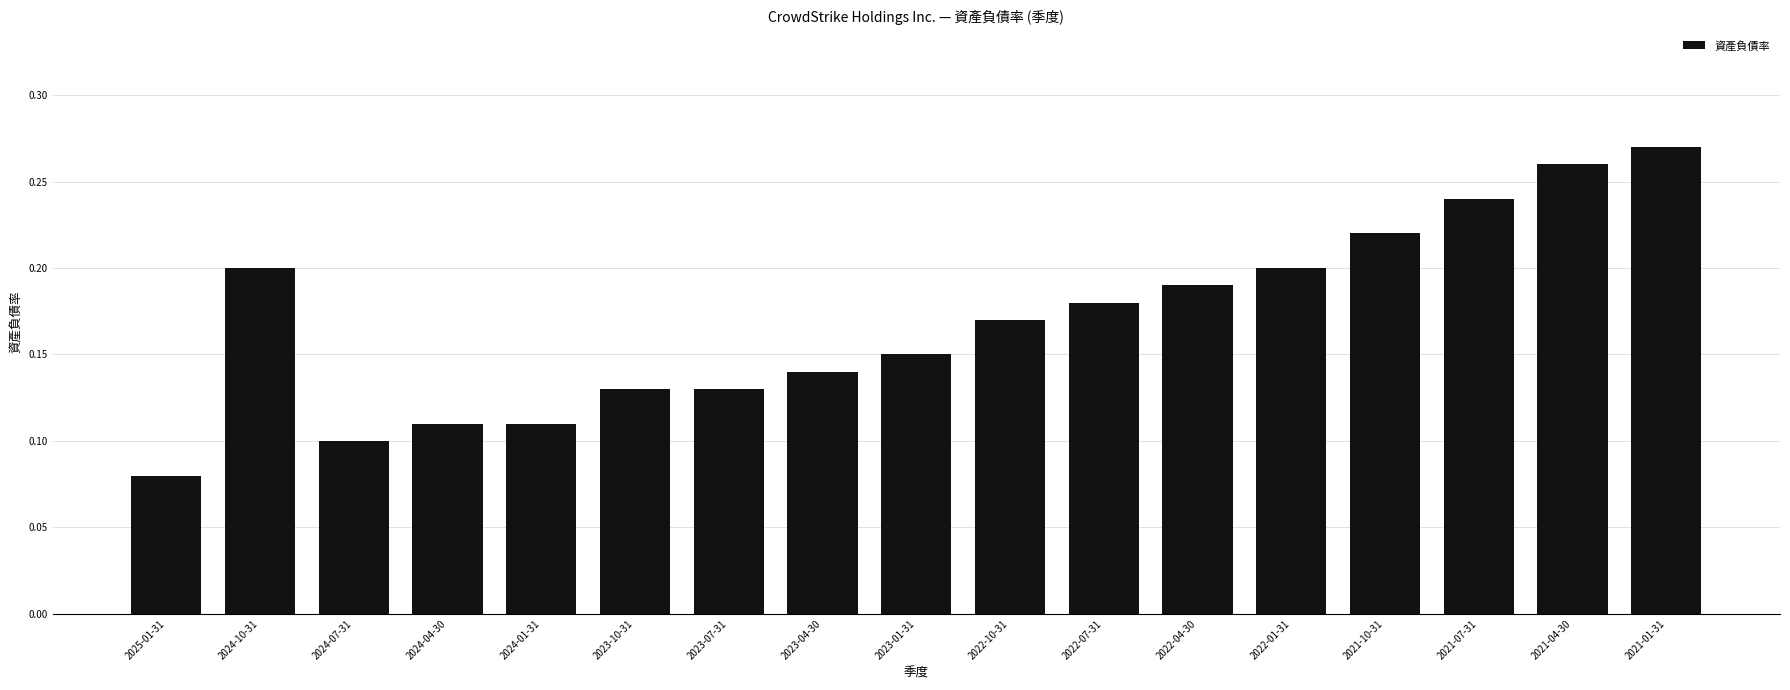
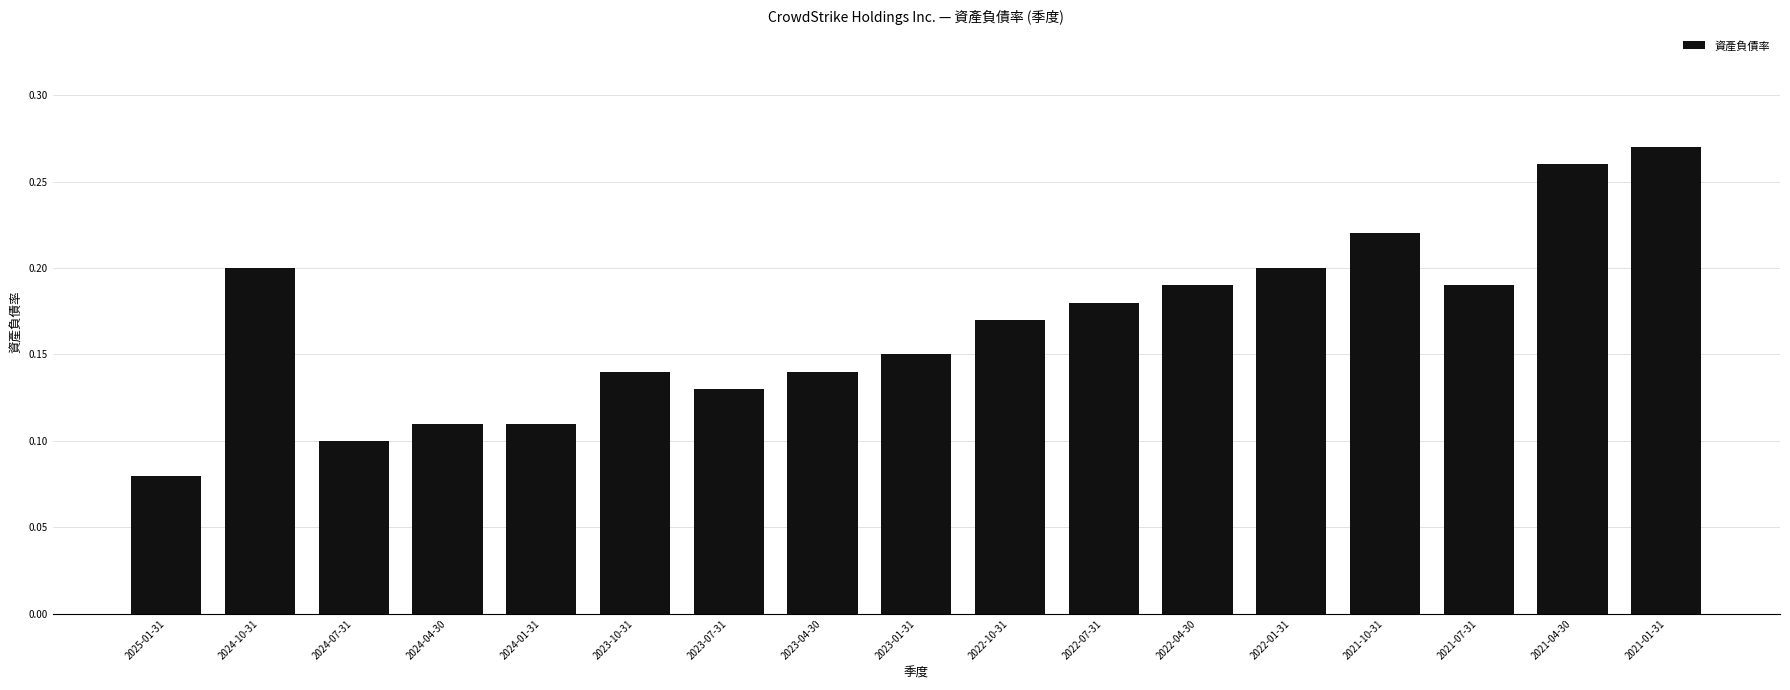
2023-10-31: 0.13 -> 0.14
2021-07-31: 0.24 -> 0.19
